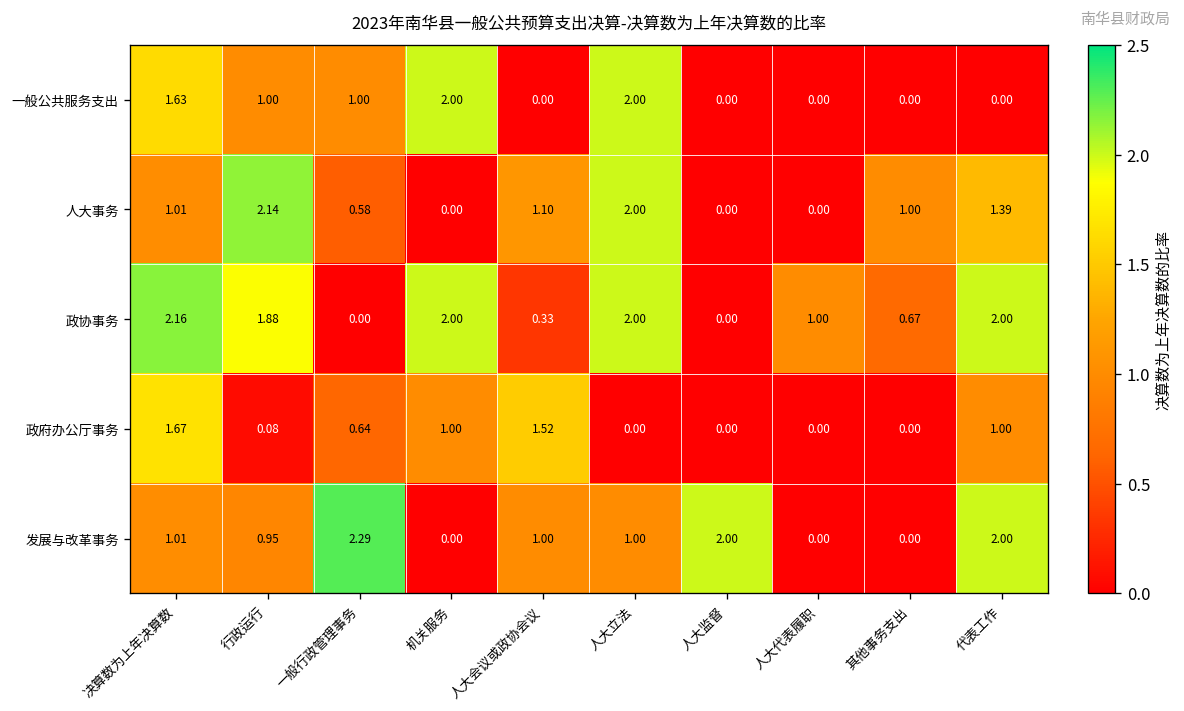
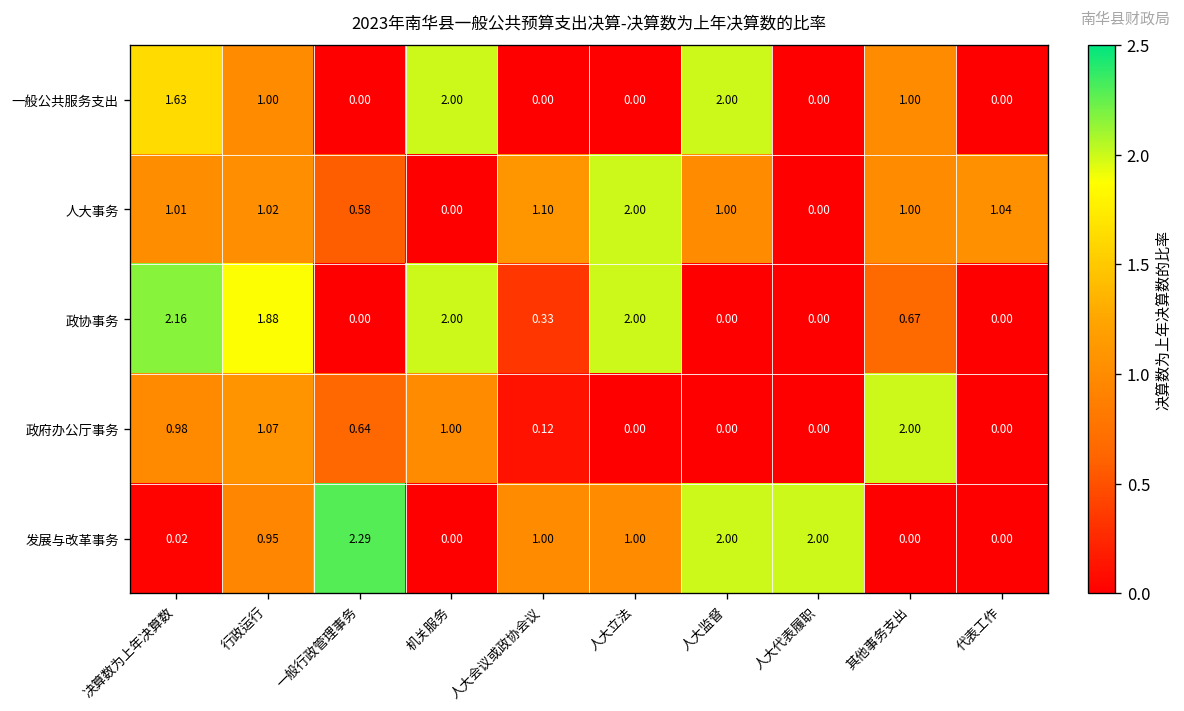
一般公共服务支出, 一般行政管理事务: 1.00 -> 0.00
一般公共服务支出, 人大立法: 2.00 -> 0.00
一般公共服务支出, 人大监督: 0.00 -> 2.00
一般公共服务支出, 其他事务支出: 0.00 -> 1.00
人大事务, 行政运行: 2.14 -> 1.02
人大事务, 人大监督: 0.00 -> 1.00
人大事务, 代表工作: 1.39 -> 1.04
政协事务, 人大代表履职: 1.00 -> 0.00
政协事务, 代表工作: 2.00 -> 0.00
政府办公厅事务, 决算数为上年决算数: 1.67 -> 0.98
政府办公厅事务, 行政运行: 0.08 -> 1.07
政府办公厅事务, 人大会议或政协会议: 1.52 -> 0.12
政府办公厅事务, 其他事务支出: 0.00 -> 2.00
政府办公厅事务, 代表工作: 1.00 -> 0.00
发展与改革事务, 决算数为上年决算数: 1.01 -> 0.02
发展与改革事务, 人大代表履职: 0.00 -> 2.00
发展与改革事务, 代表工作: 2.00 -> 0.00
